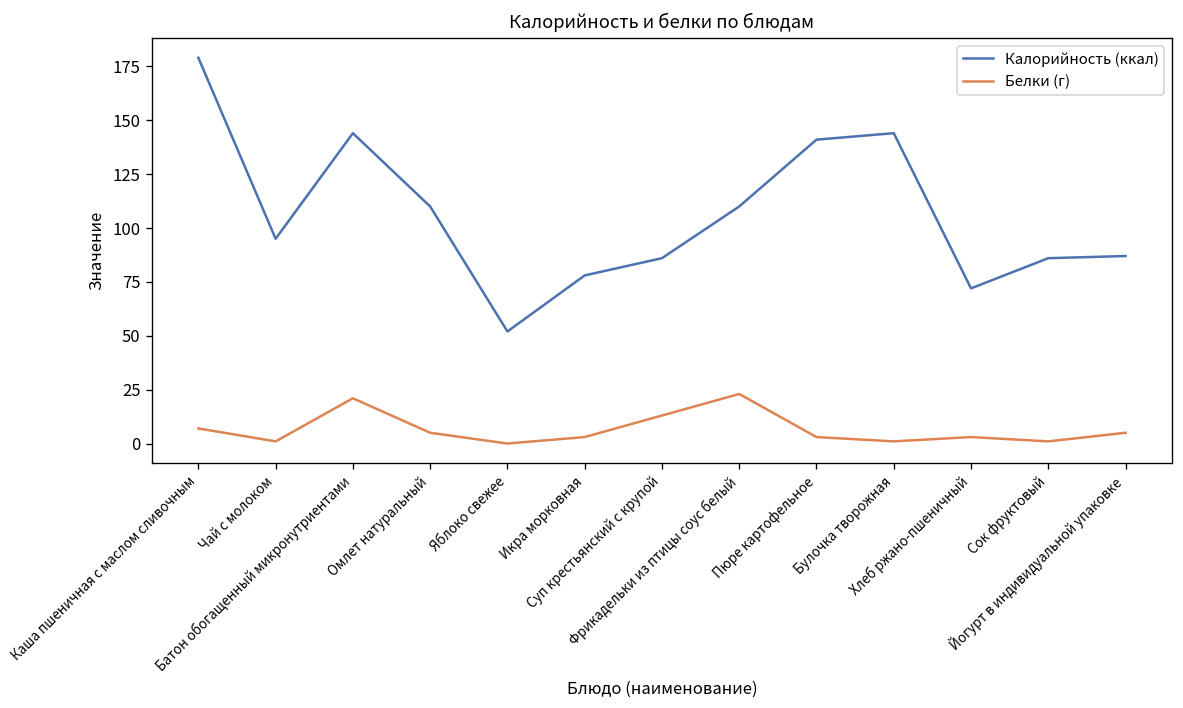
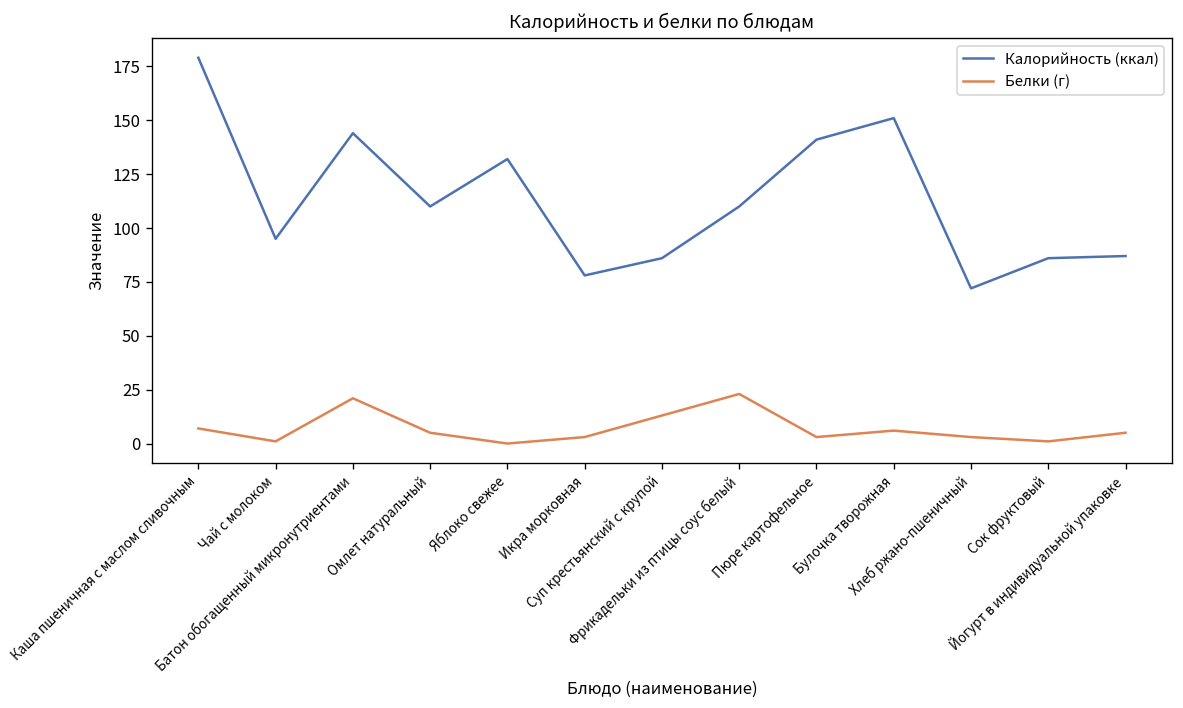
Калорийность (ккал), Яблоко свежее: 52 -> 132
Калорийность (ккал), Булочка творожная: 144 -> 151
Белки (г), Булочка творожная: 1 -> 6
